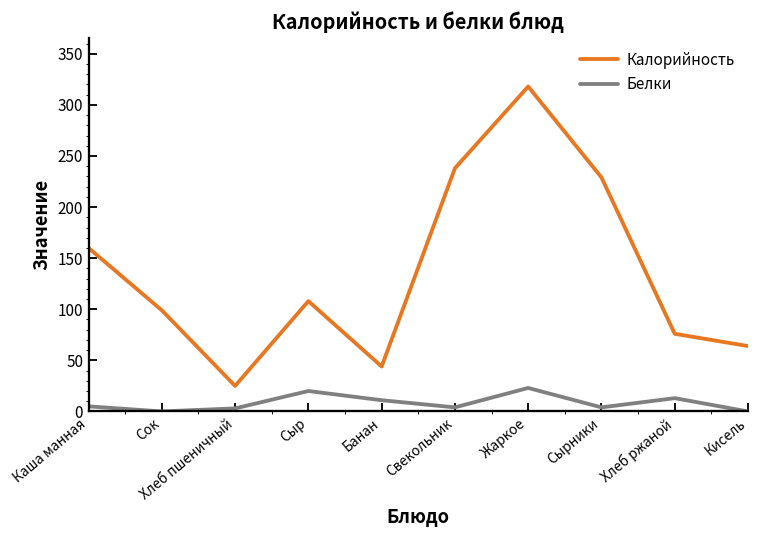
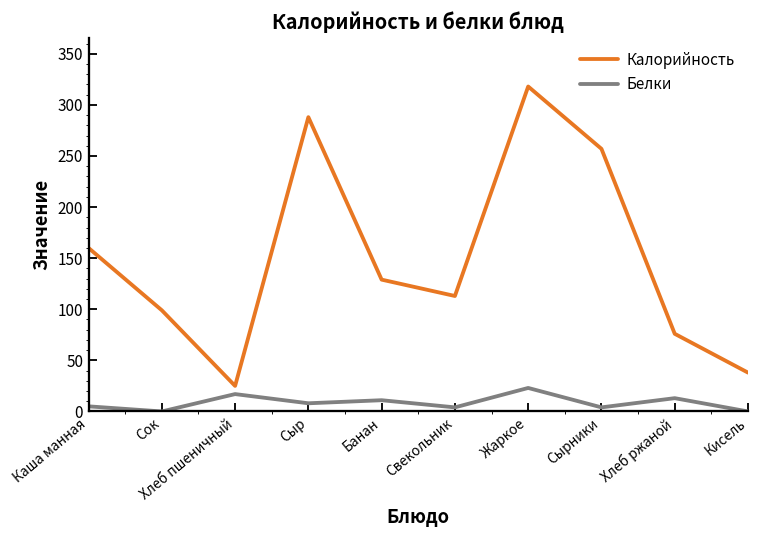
Белки, Хлеб пшеничный: 0 -> 20
Калорийность, Сыр: 110 -> 290
Белки, Сыр: 20 -> 10
Калорийность, Банан: 40 -> 130
Калорийность, Свекольник: 240 -> 110
Калорийность, Сырники: 230 -> 260
Калорийность, Кисель: 60 -> 40
